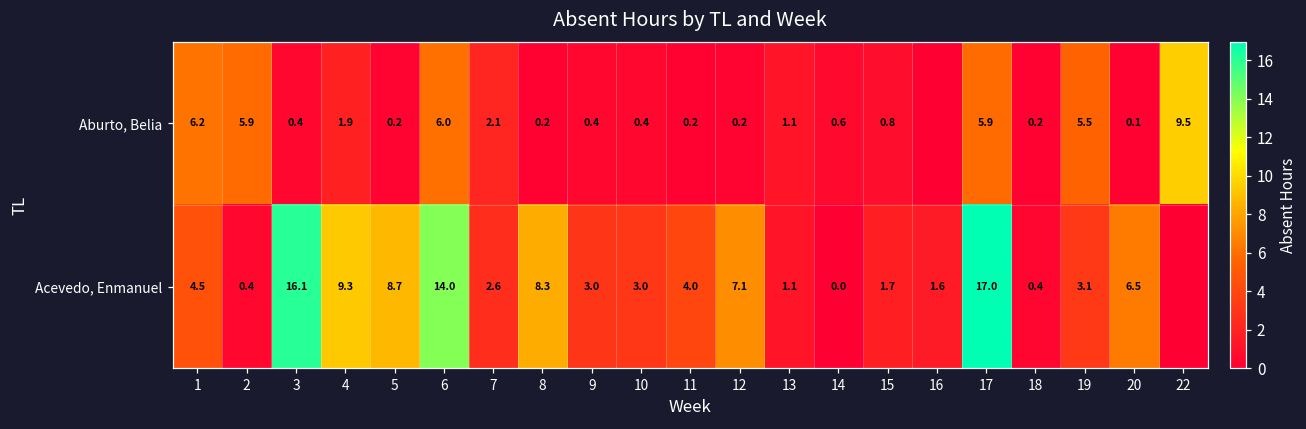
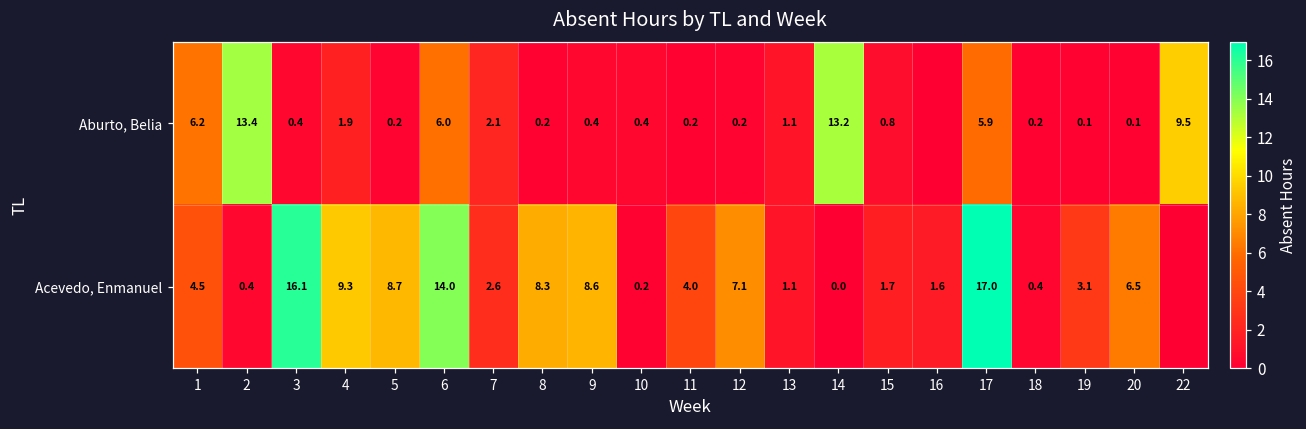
Aburto, Belia, 2: 5.9 -> 13.4
Aburto, Belia, 14: 0.6 -> 13.2
Aburto, Belia, 19: 5.5 -> 0.1
Acevedo, Enmanuel, 9: 3.0 -> 8.6
Acevedo, Enmanuel, 10: 3.0 -> 0.2
